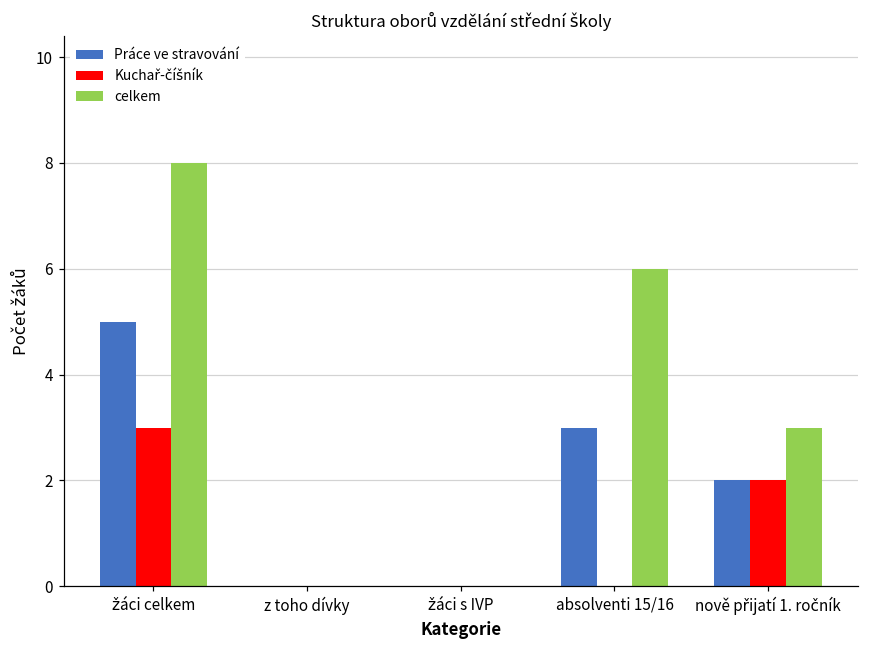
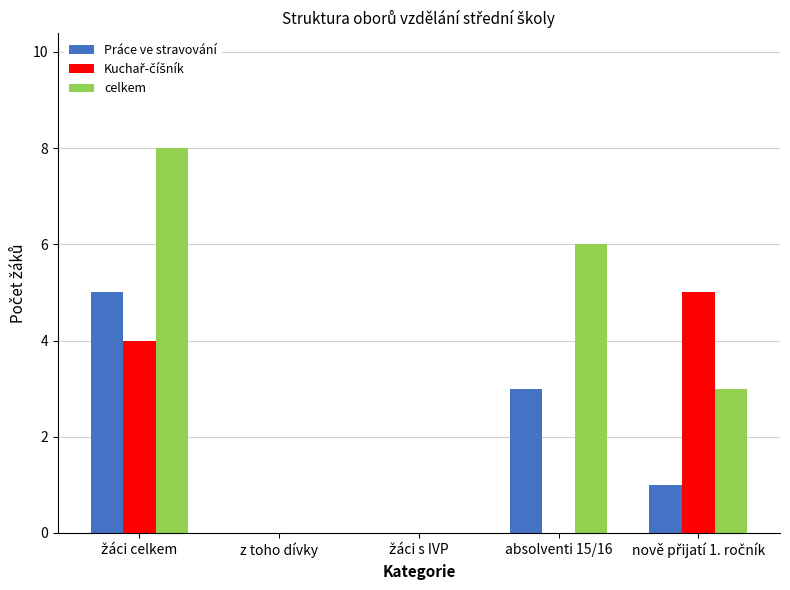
Kuchař-číšník, žáci celkem: 3 -> 4
Práce ve stravování, nově přijatí 1. ročník: 2 -> 1
Kuchař-číšník, nově přijatí 1. ročník: 2 -> 5
